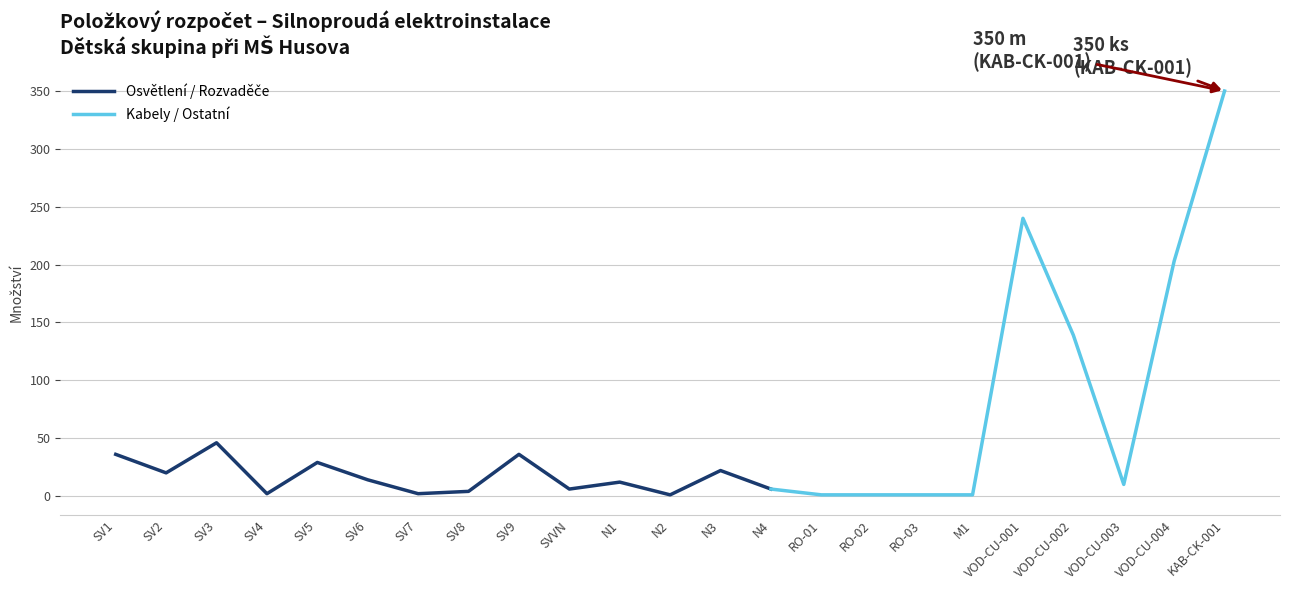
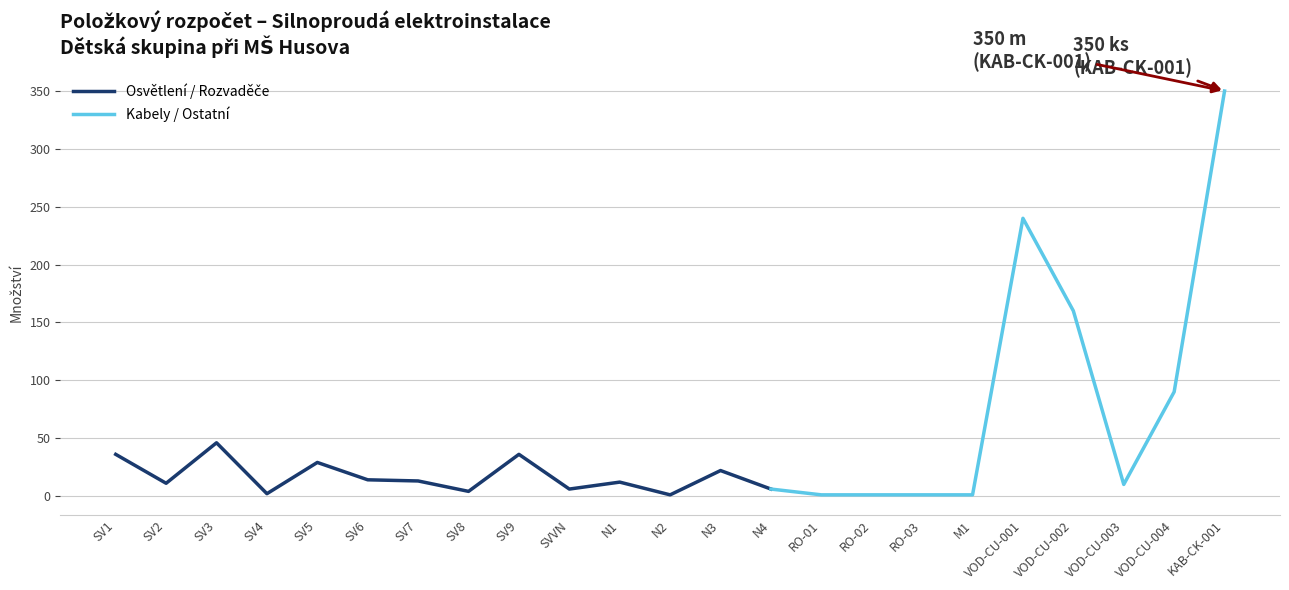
Osvětlení / Rozvaděče, SV2: 20 -> 11
Osvětlení / Rozvaděče, SV7: 2 -> 13
Kabely / Ostatní, VOD-CU-002: 139 -> 160
Kabely / Ostatní, VOD-CU-004: 203 -> 90
